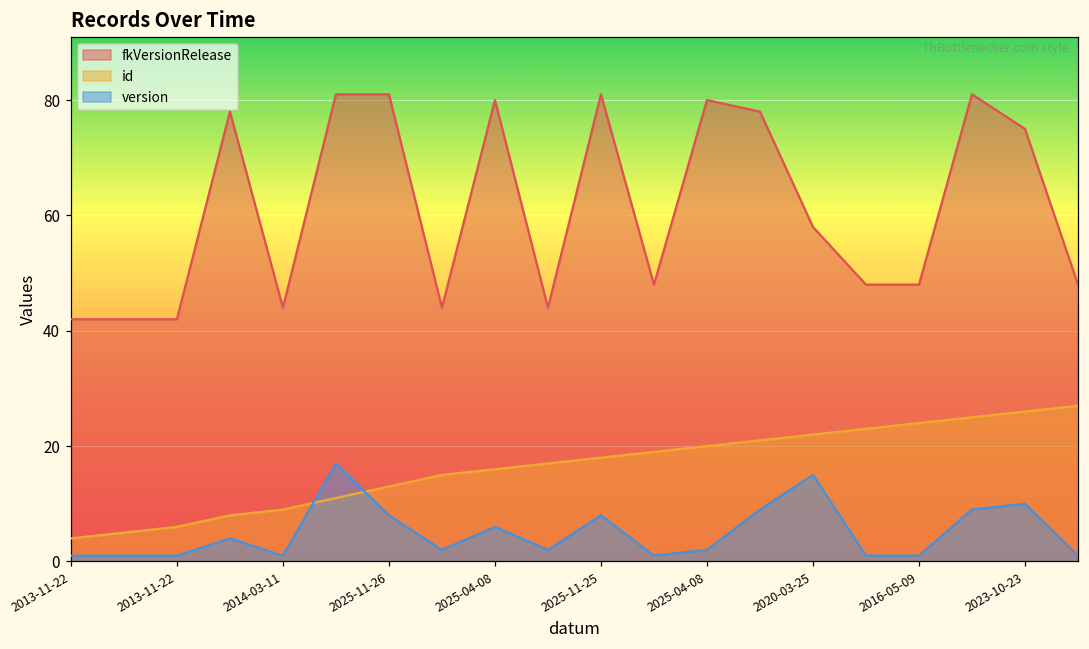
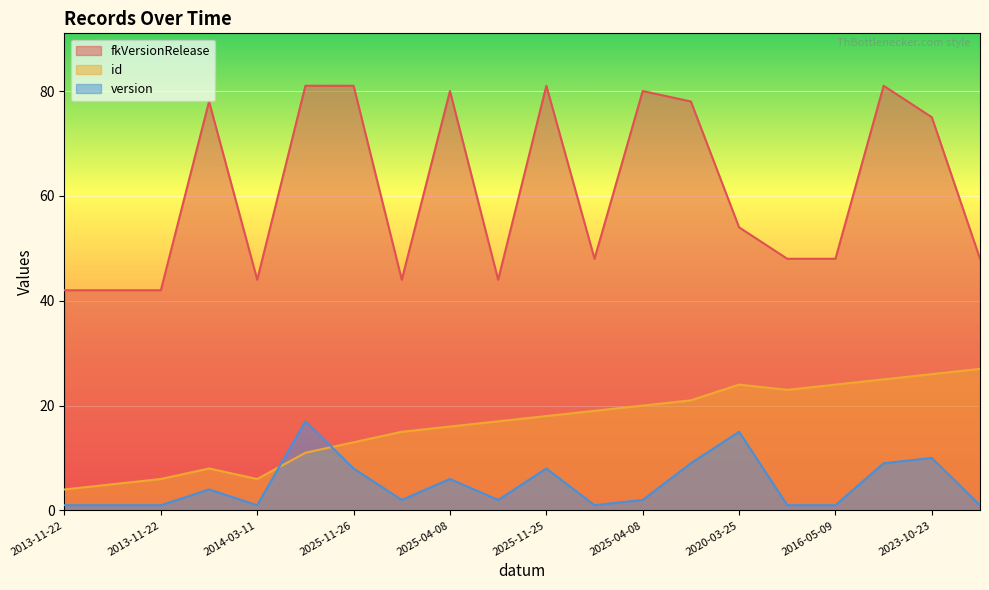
id, 2014-03-11: 9 -> 6
fkVersionRelease, 2020-03-25: 58 -> 54
id, 2020-03-25: 22 -> 24
